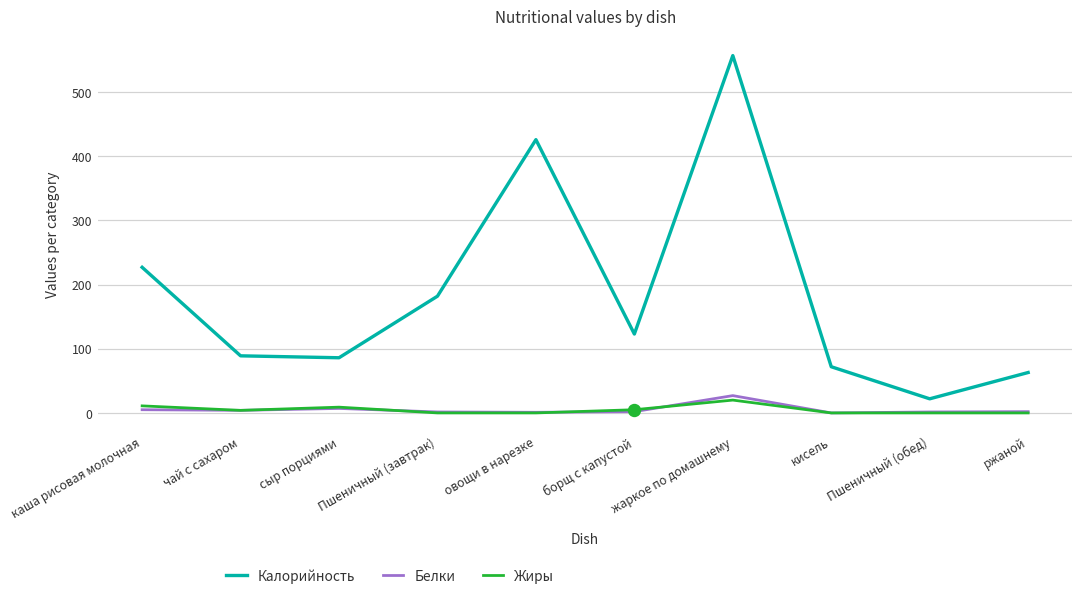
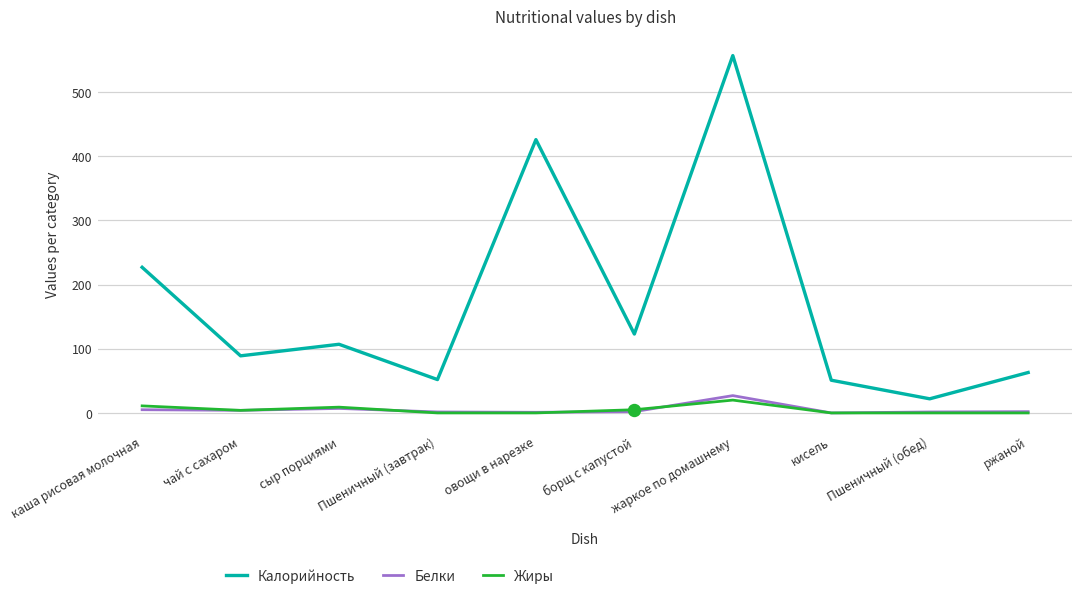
Калорийность, сыр порциями: 90 -> 110
Калорийность, Пшеничный (завтрак): 180 -> 50
Калорийность, кисель: 70 -> 50
